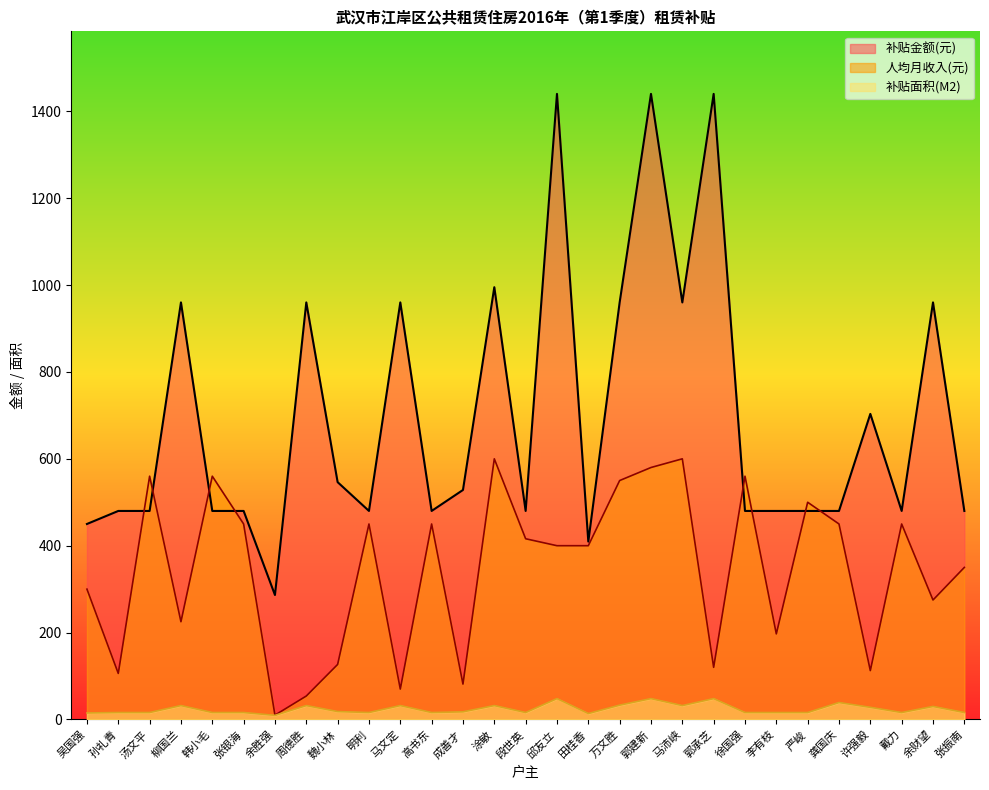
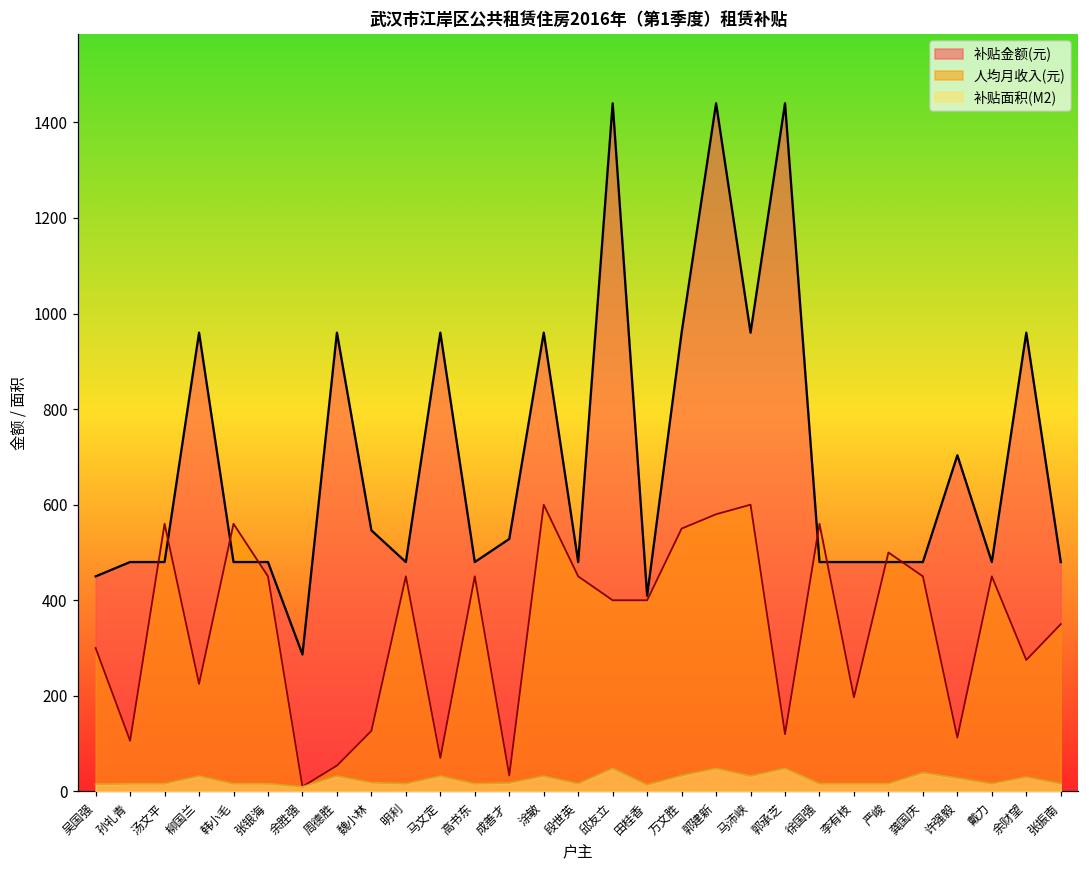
人均月收入(元), 成善才: 80 -> 30
补贴金额(元), 涂敏: 1000 -> 960
人均月收入(元), 段世英: 420 -> 450
